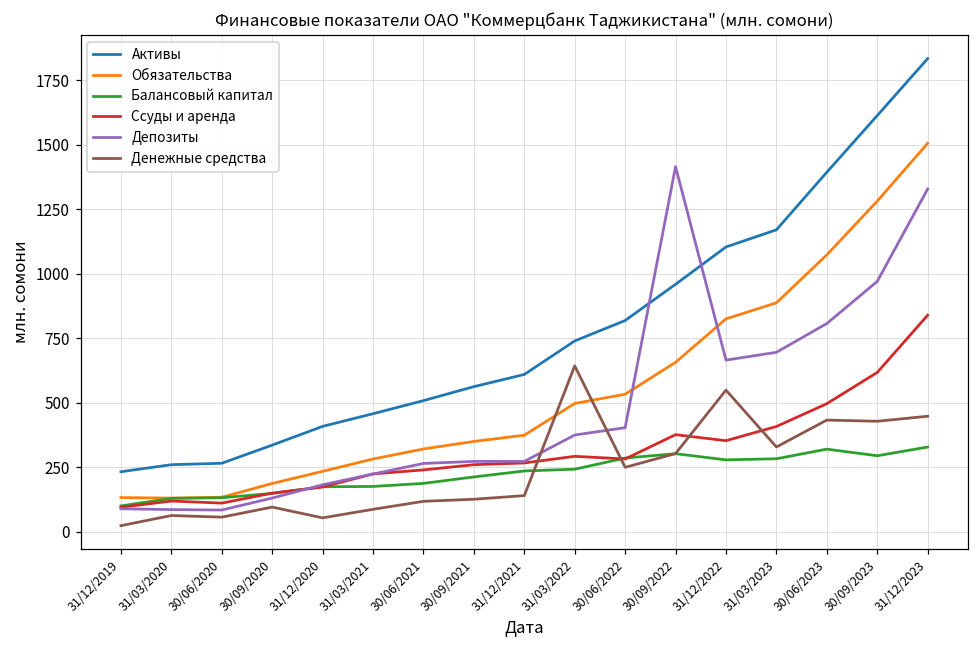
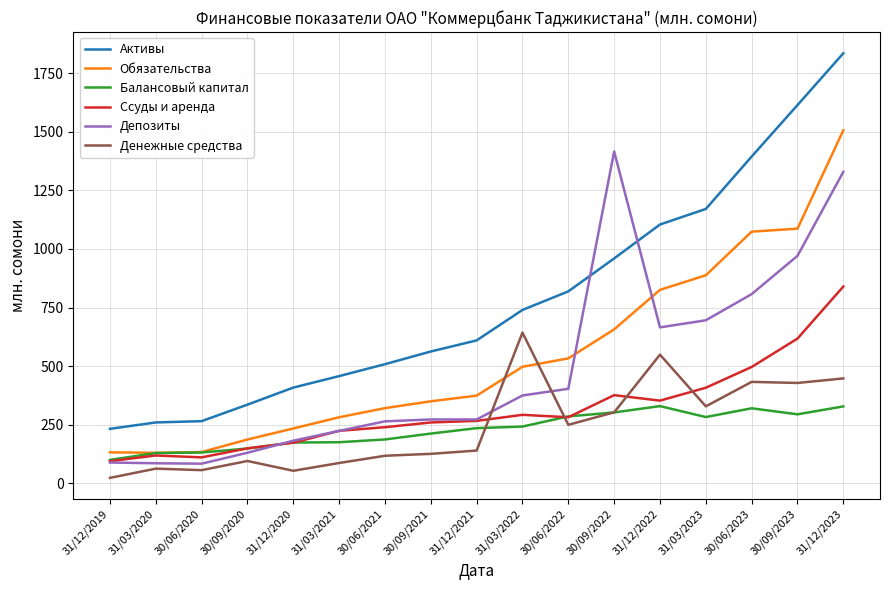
Балансовый капитал, 31/12/2022: 280 -> 330
Обязательства, 30/09/2023: 1280 -> 1090
